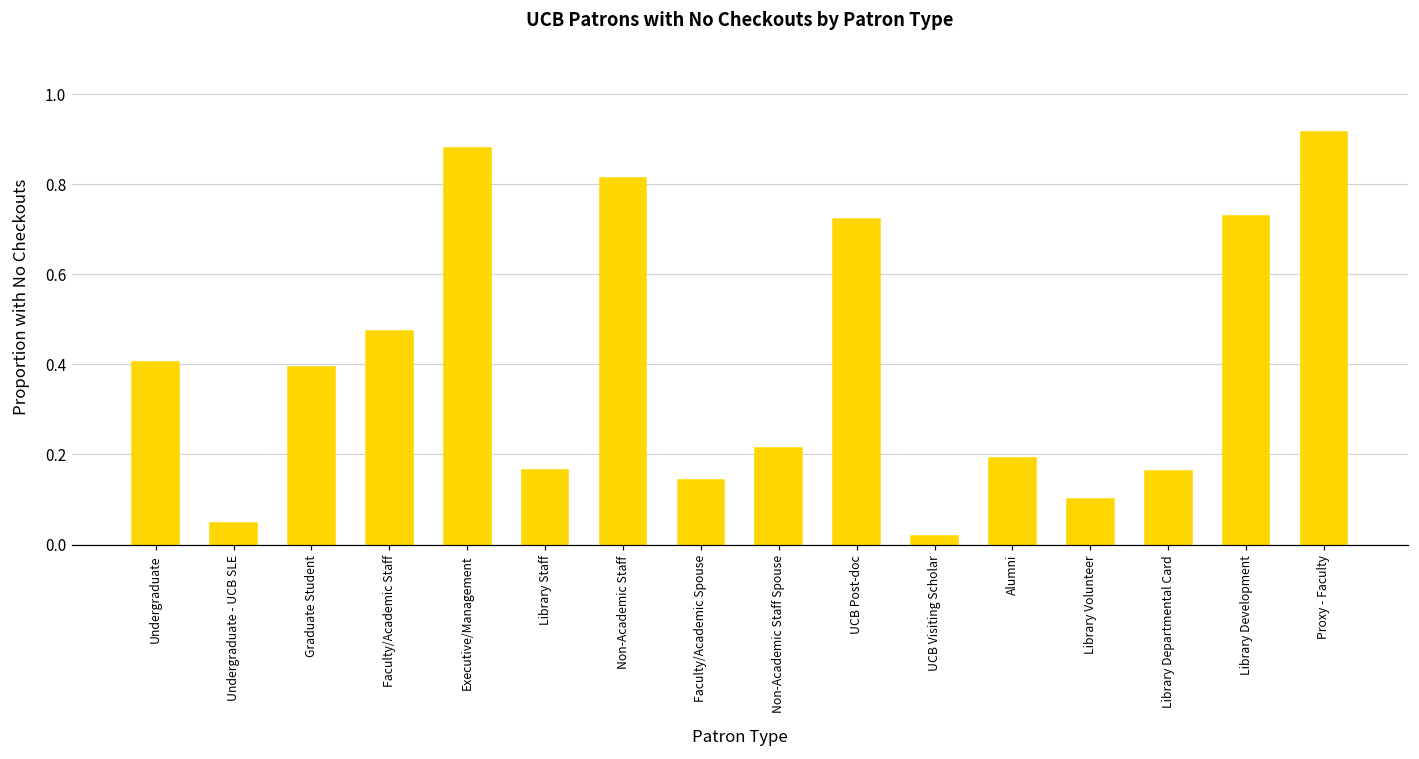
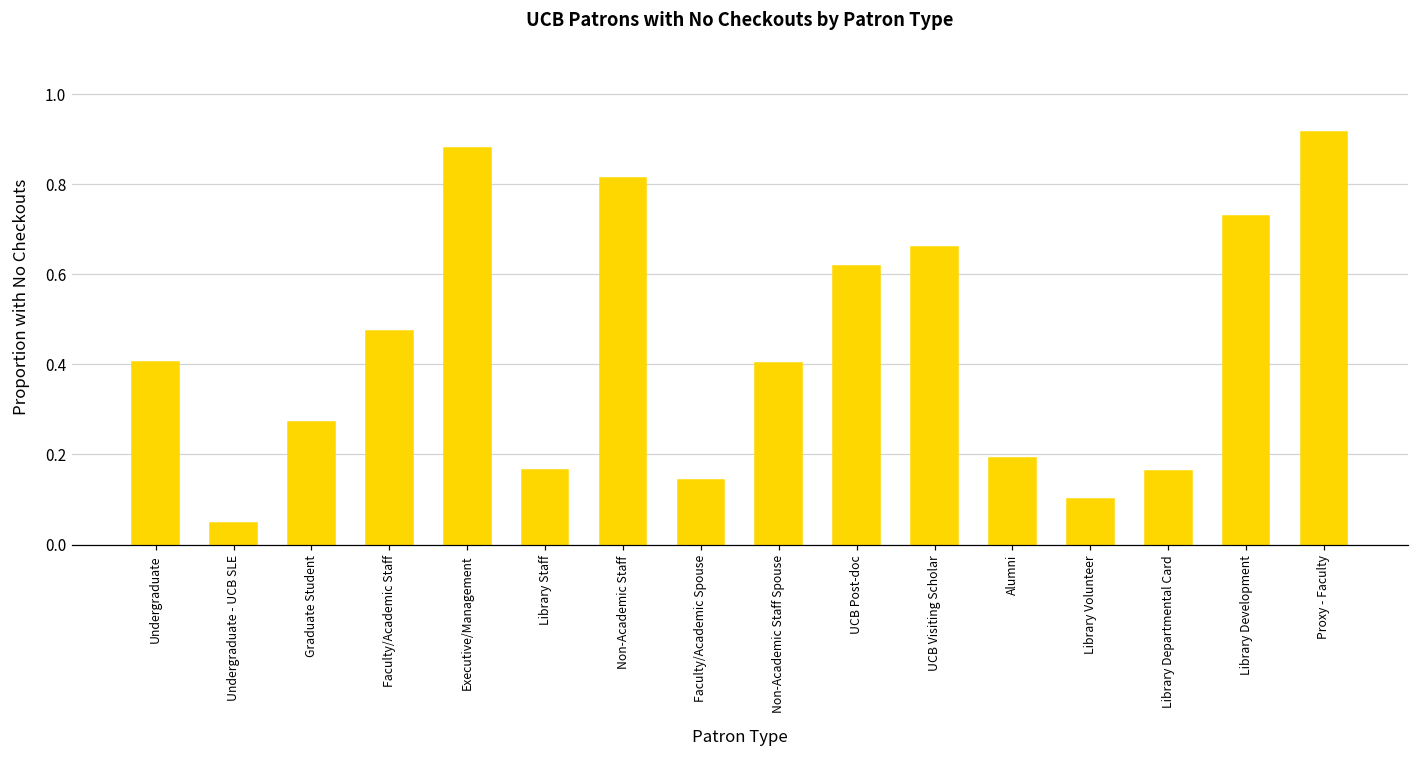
Graduate Student: 0.40 -> 0.27
Non-Academic Staff Spouse: 0.21 -> 0.40
UCB Post-doc: 0.72 -> 0.62
UCB Visiting Scholar: 0.02 -> 0.66
